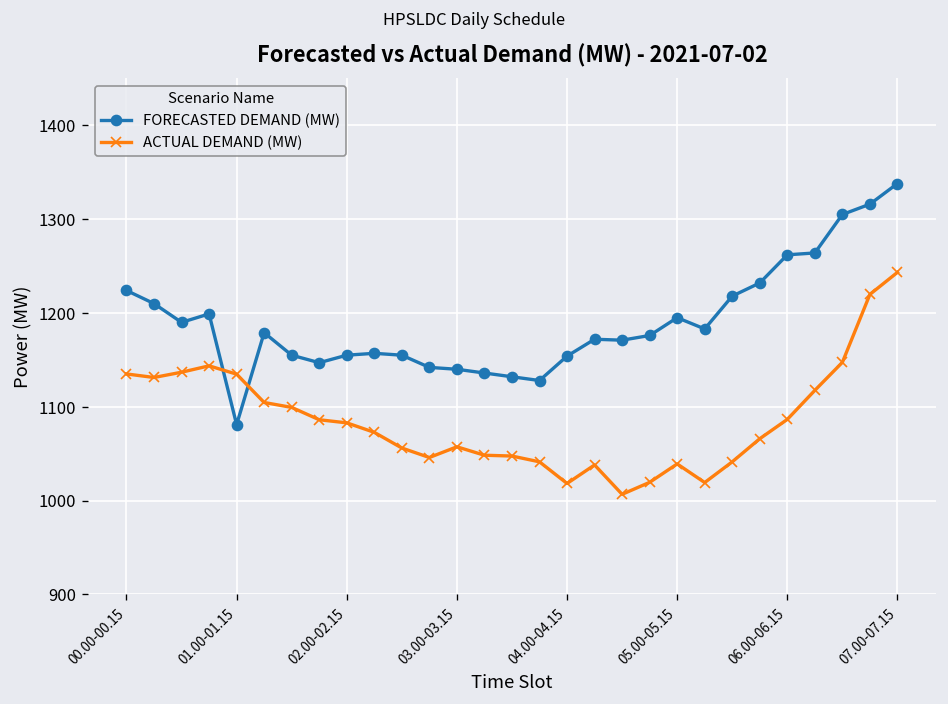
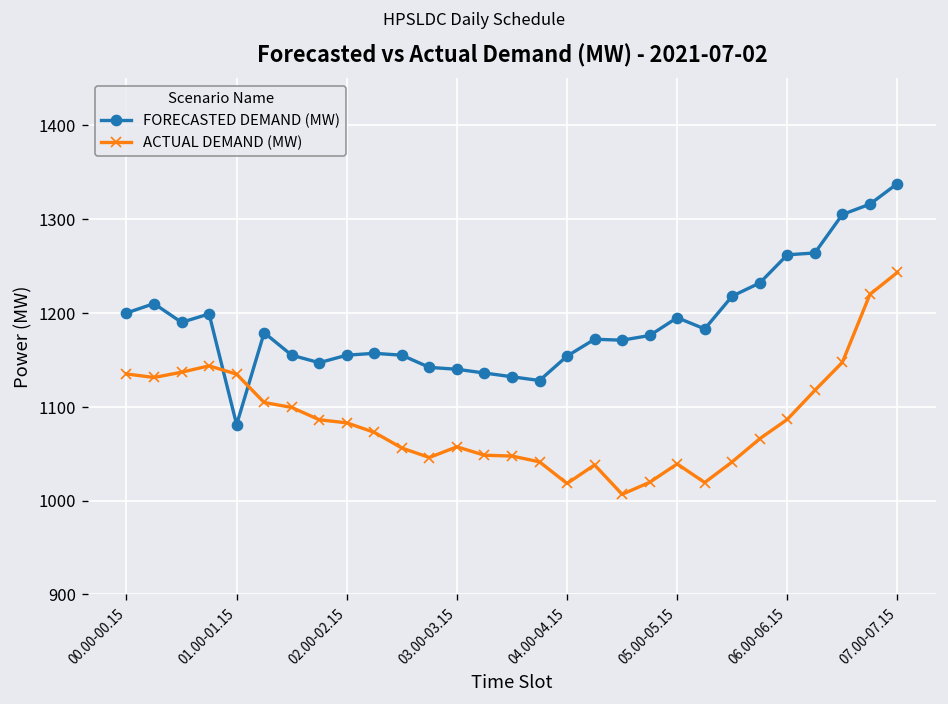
FORECASTED DEMAND (MW), 00.00-00.15: 1220 -> 1200
